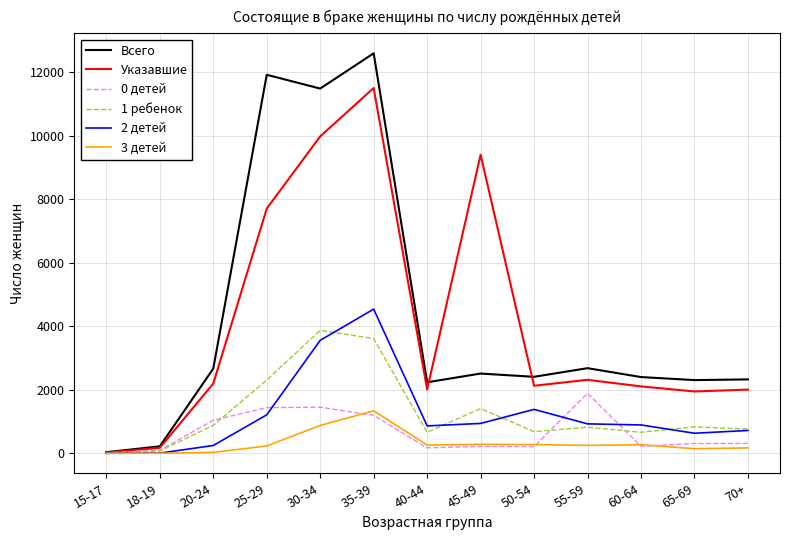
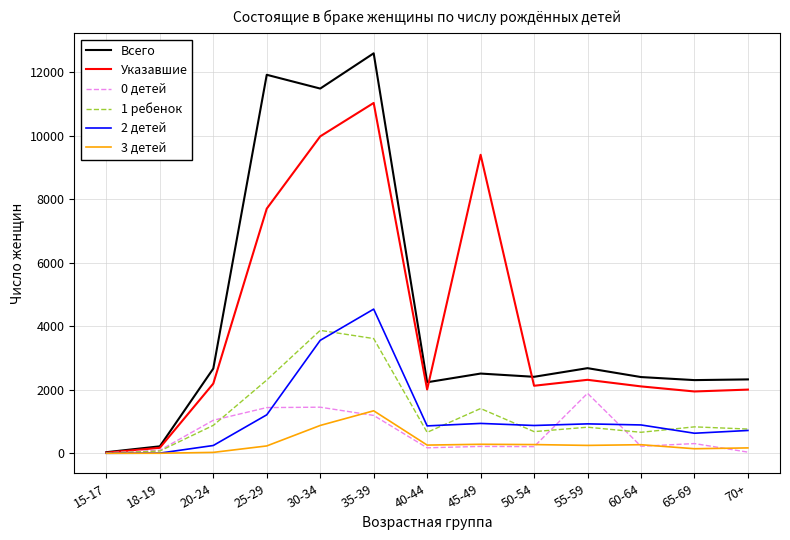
Указавшие, 35-39: 11500 -> 11000
2 детей, 50-54: 1400 -> 900
0 детей, 70+: 300 -> 0
